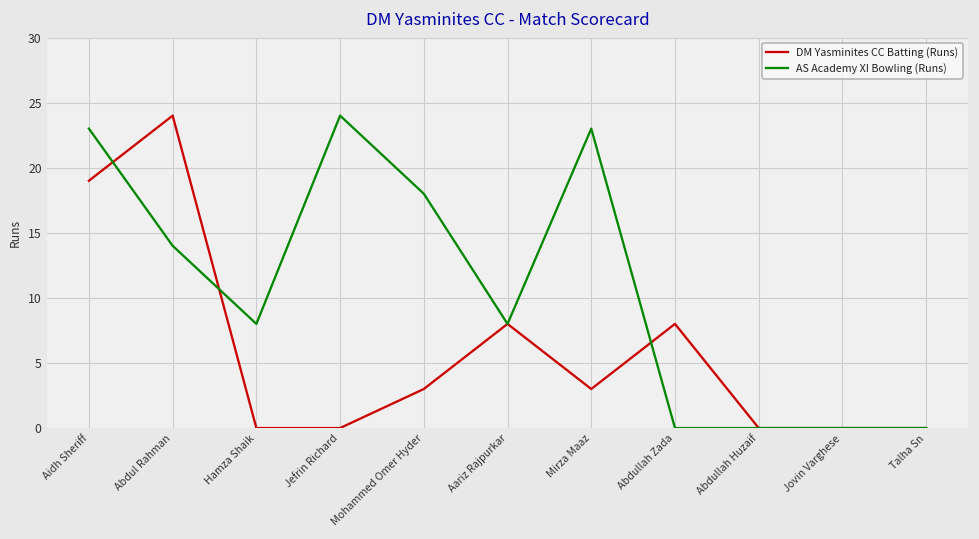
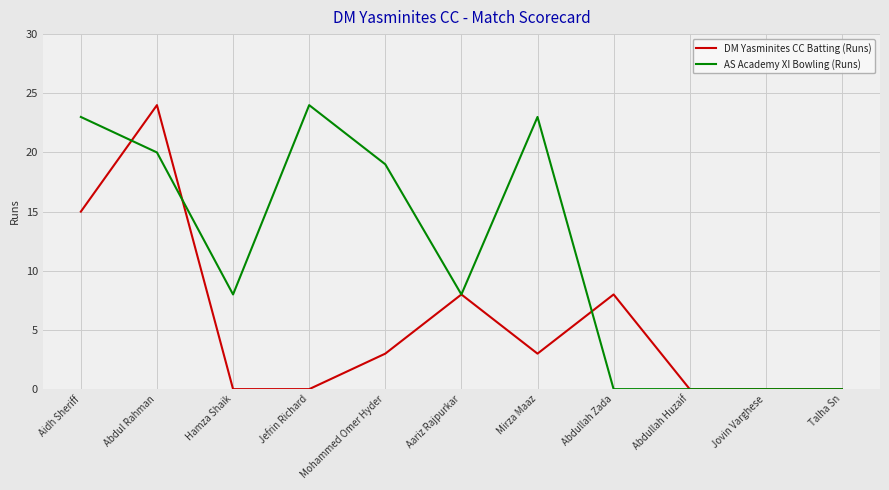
DM Yasminites CC Batting (Runs), Aidh Sheriff: 19 -> 15
AS Academy XI Bowling (Runs), Abdul Rahman: 14 -> 20
AS Academy XI Bowling (Runs), Mohammed Omer Hyder: 18 -> 19
